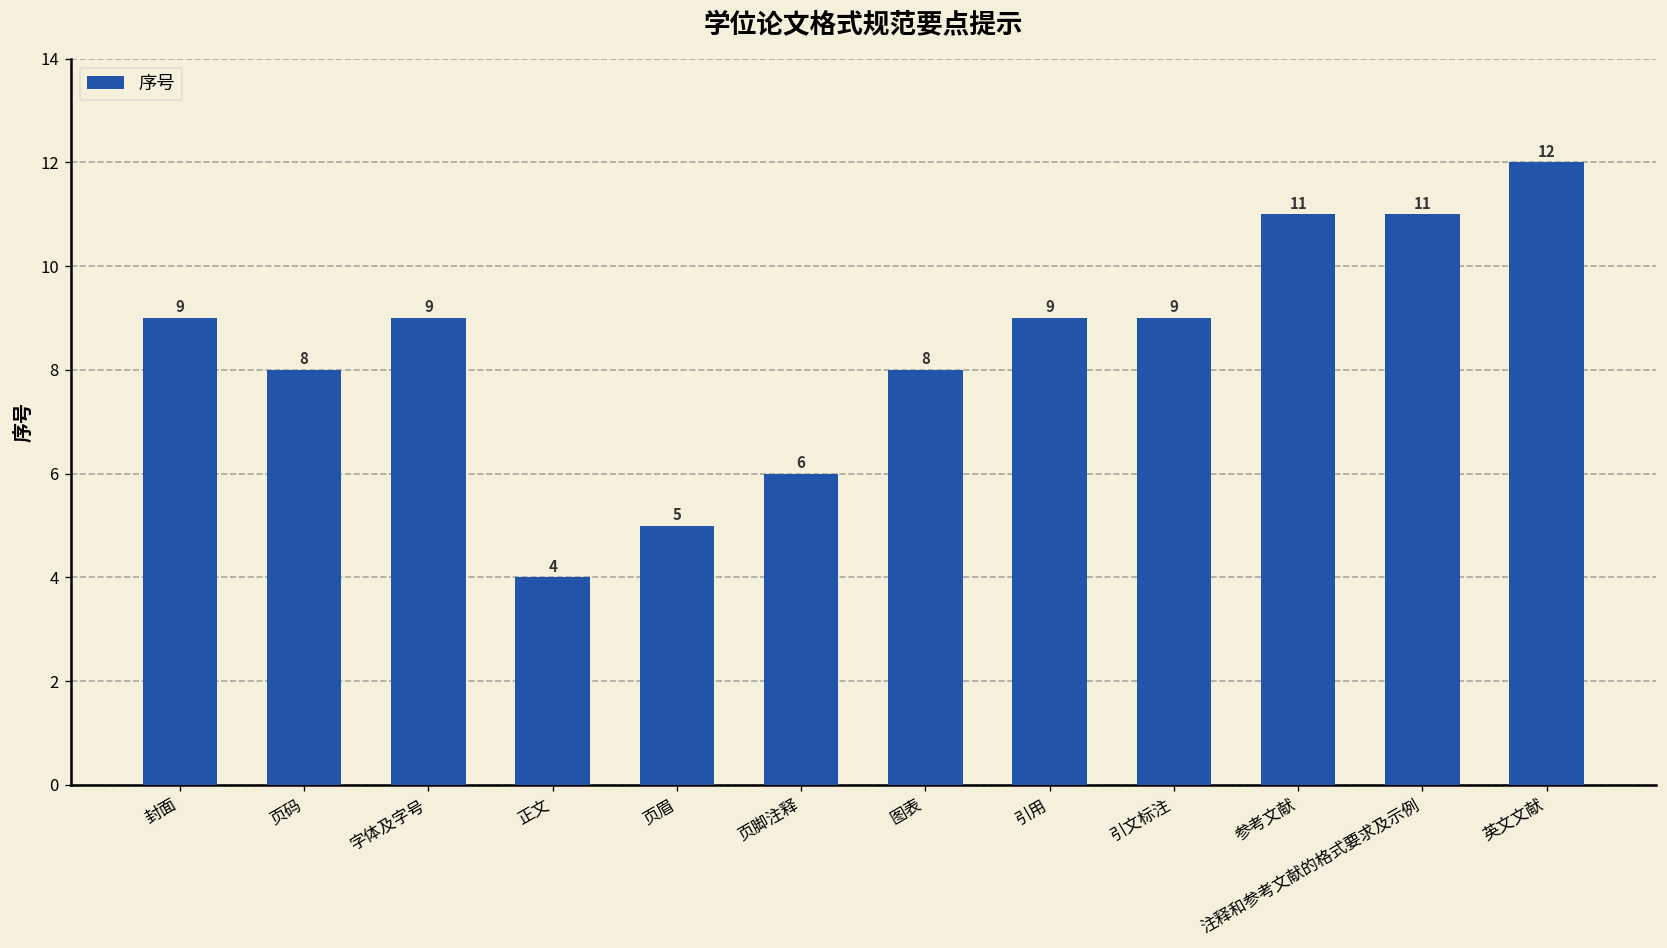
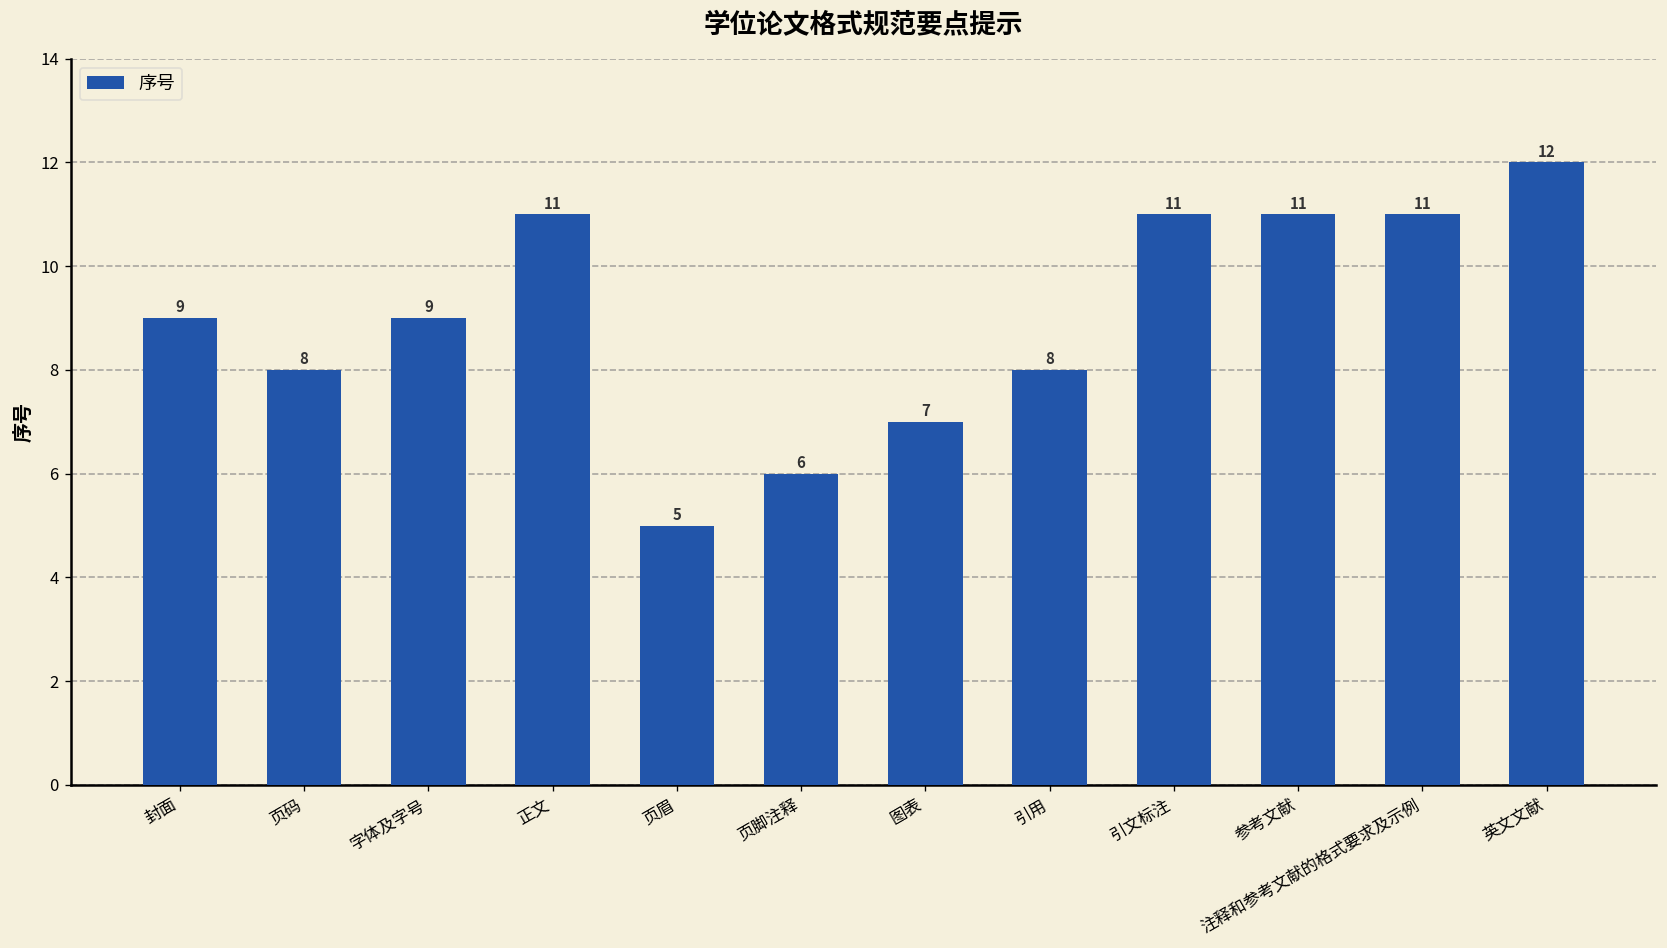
正文: 4 -> 11
图表: 8 -> 7
引用: 9 -> 8
引文标注: 9 -> 11
